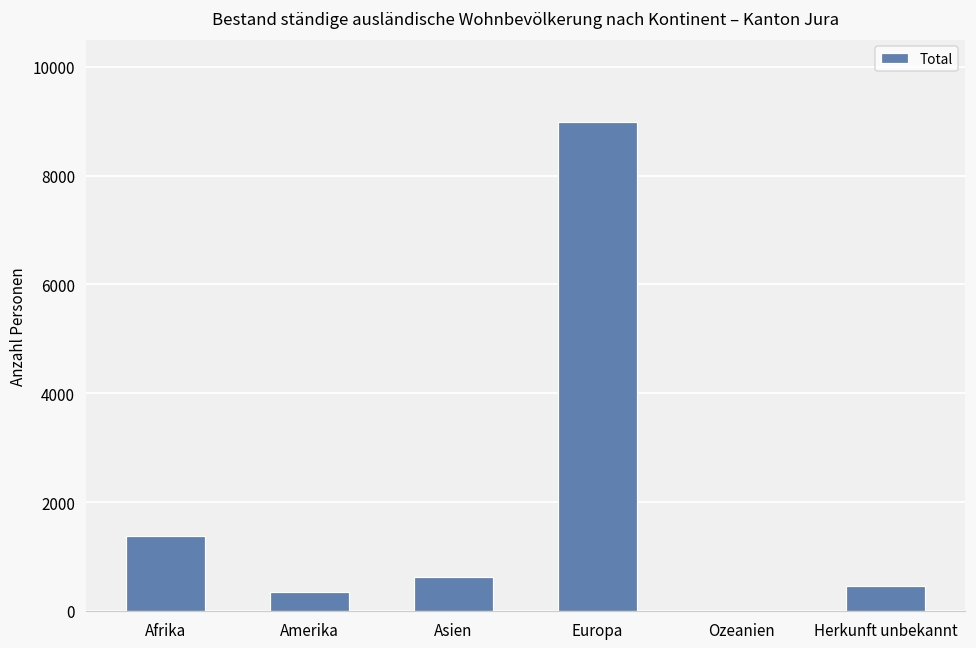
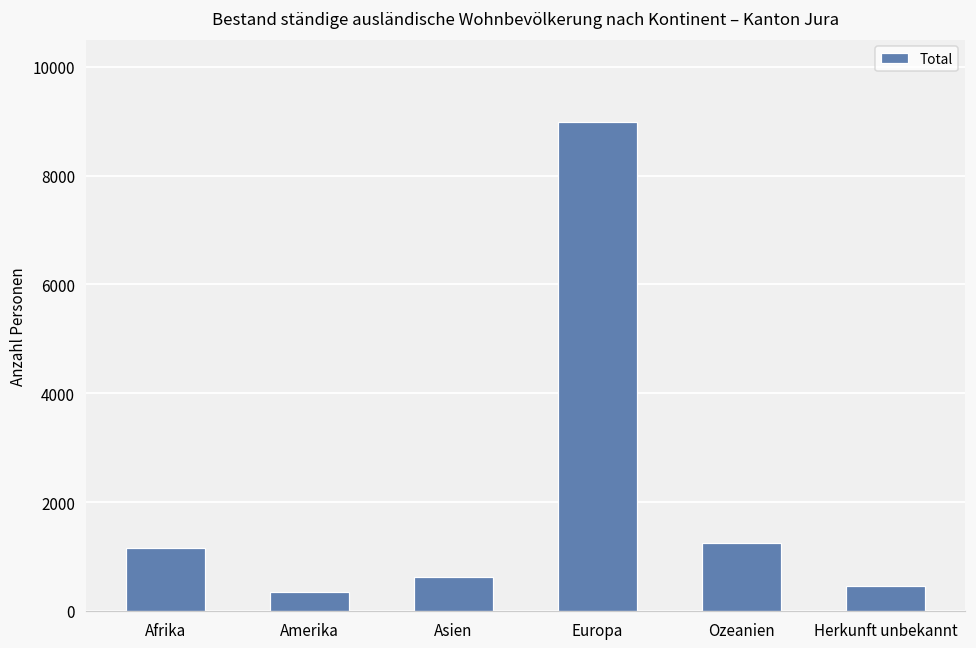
Afrika: 1400 -> 1100
Ozeanien: 0 -> 1300
